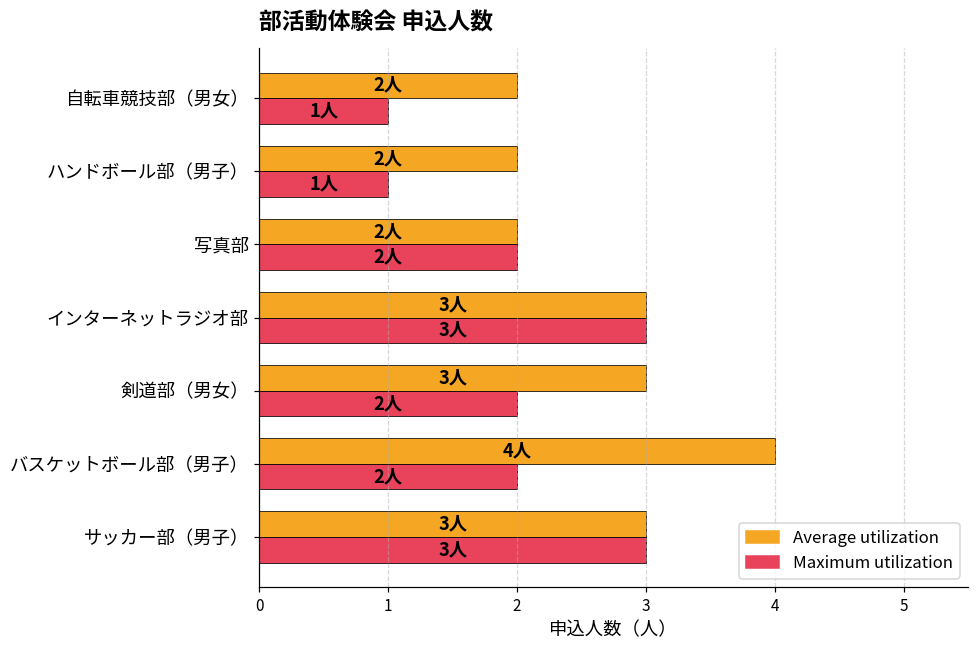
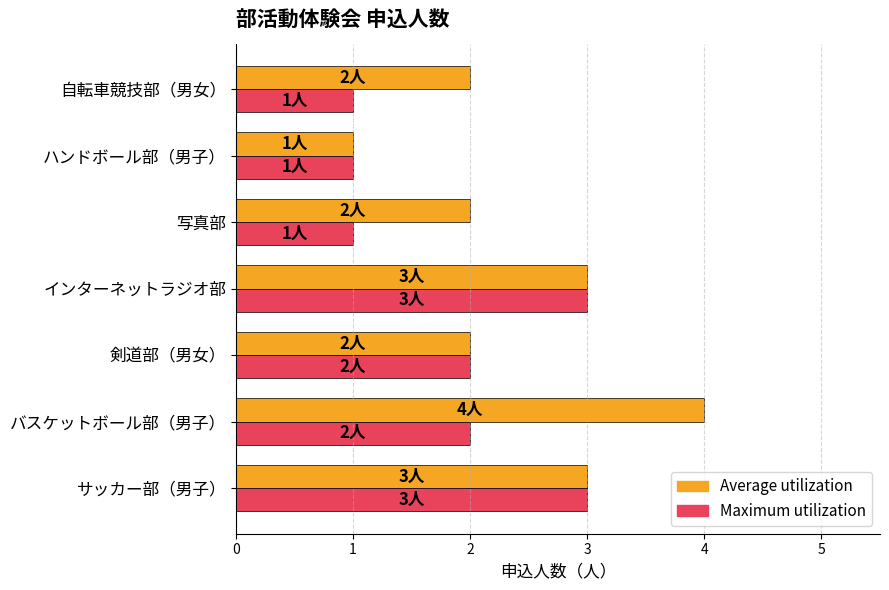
Average utilization, ハンドボール部（男子）: 2人 -> 1人
Maximum utilization, 写真部: 2人 -> 1人
Average utilization, 剣道部（男女）: 3人 -> 2人
